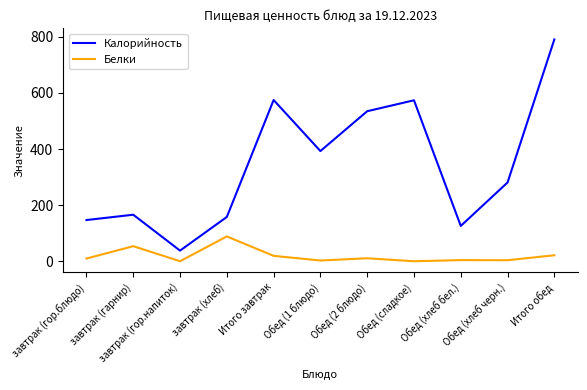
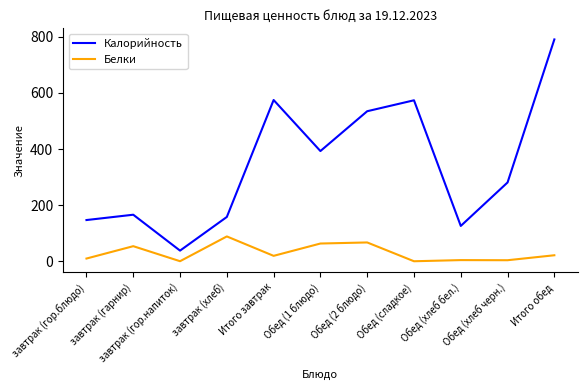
Белки, Обед (1 блюдо): 0 -> 60
Белки, Обед (2 блюдо): 10 -> 70
